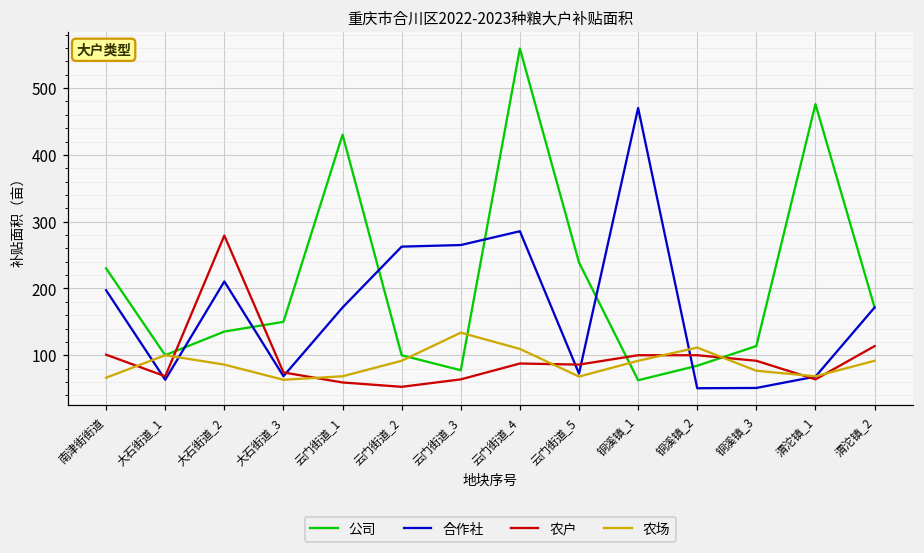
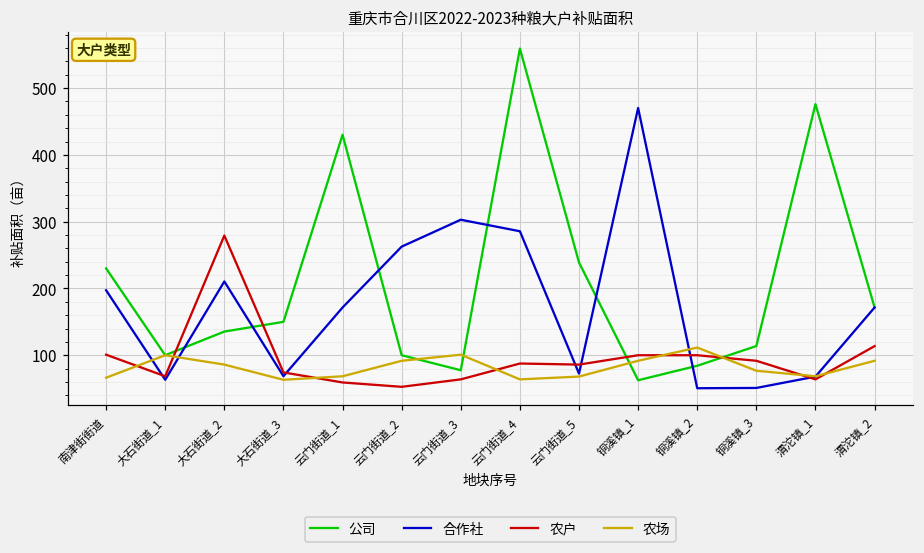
合作社, 云门街道_3: 270 -> 300
农场, 云门街道_3: 130 -> 100
农场, 云门街道_4: 110 -> 60
